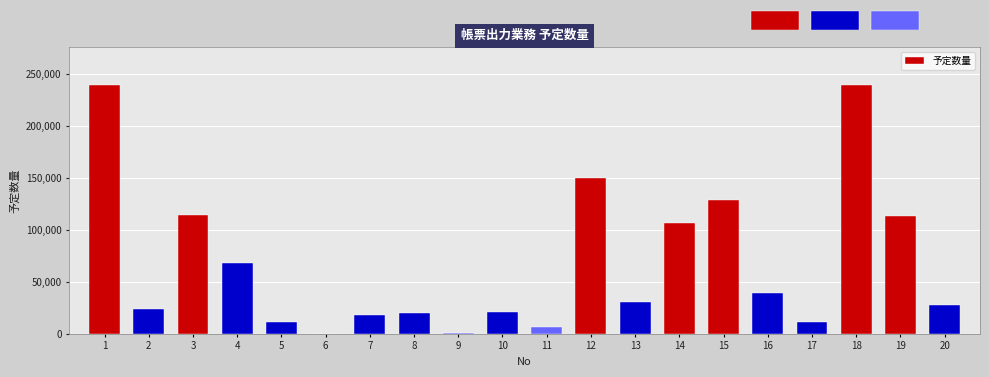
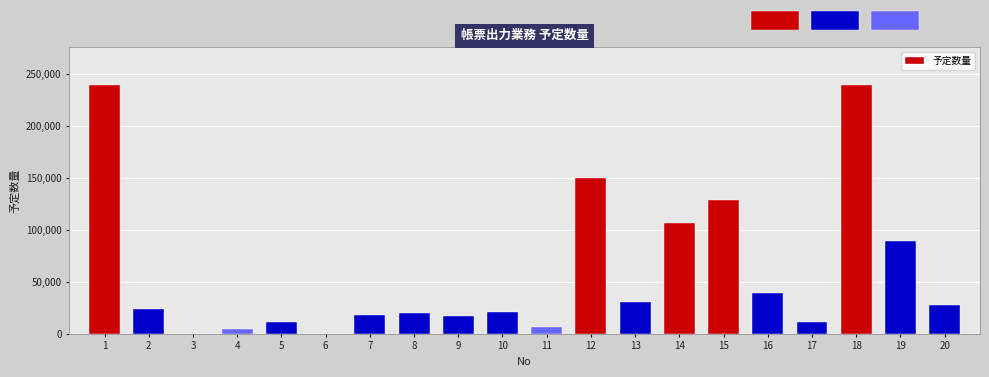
帳票出力業務 予定数量, 3: 114,000 -> 0
帳票出力業務 予定数量, 4: 68,000 -> 5,000
帳票出力業務 予定数量, 9: 1,000 -> 17,000
帳票出力業務 予定数量, 19: 113,000 -> 89,000
